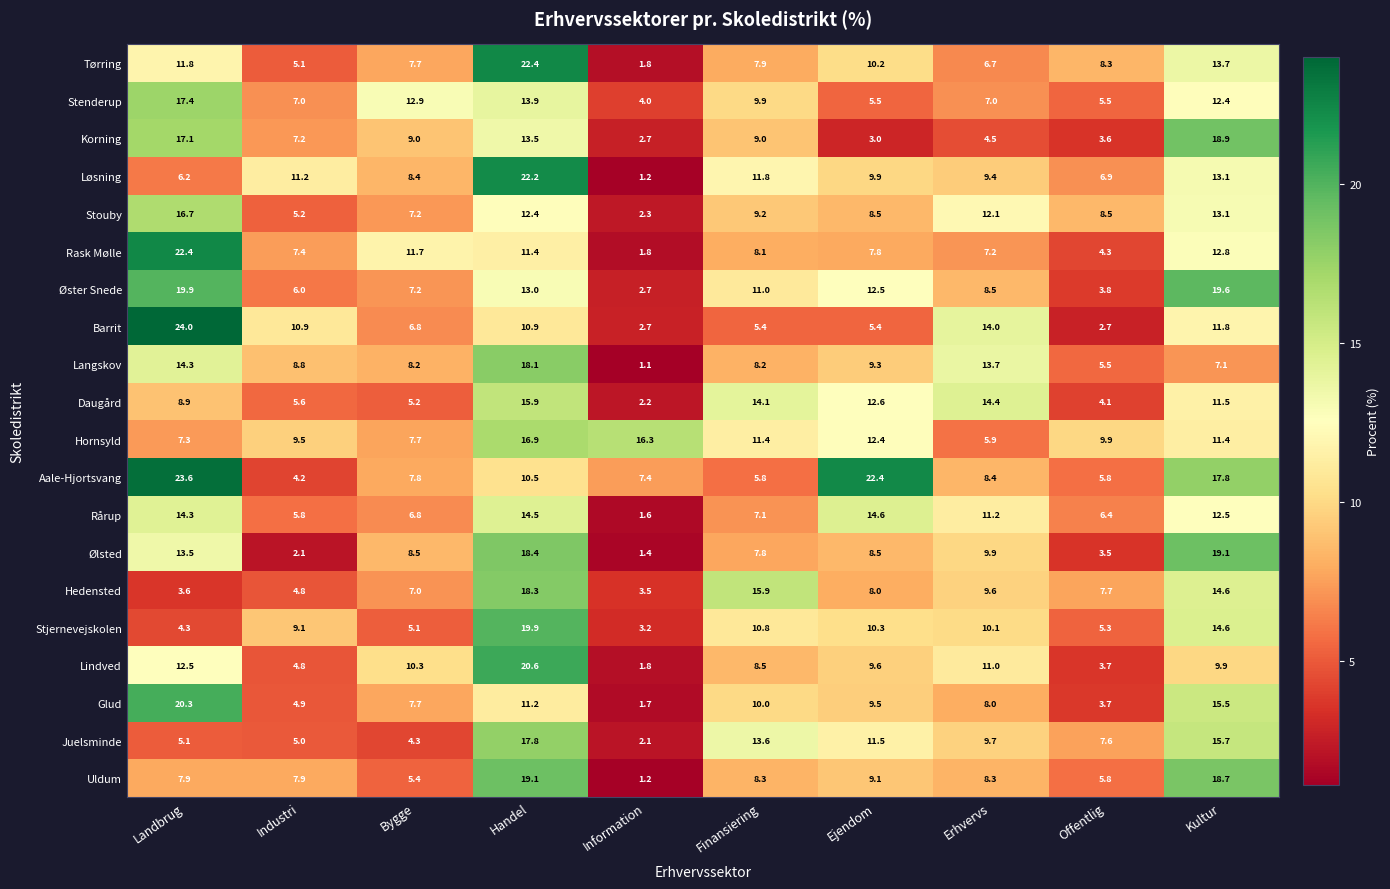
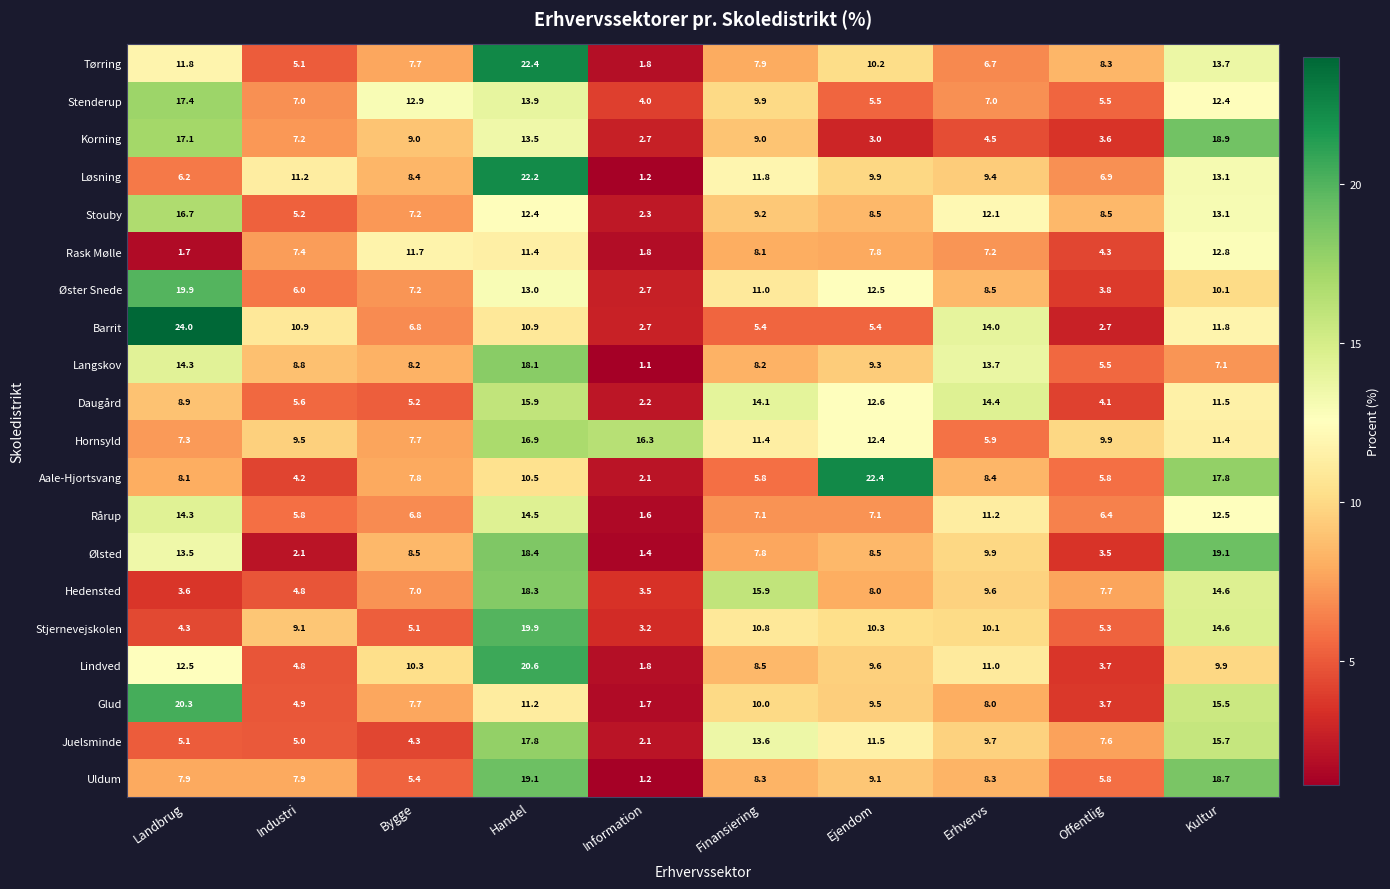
Rask Mølle, Landbrug: 22.4 -> 1.7
Øster Snede, Kultur: 19.6 -> 10.1
Aale-Hjortsvang, Landbrug: 23.6 -> 8.1
Aale-Hjortsvang, Information: 7.4 -> 2.1
Rårup, Ejendom: 14.6 -> 7.1
